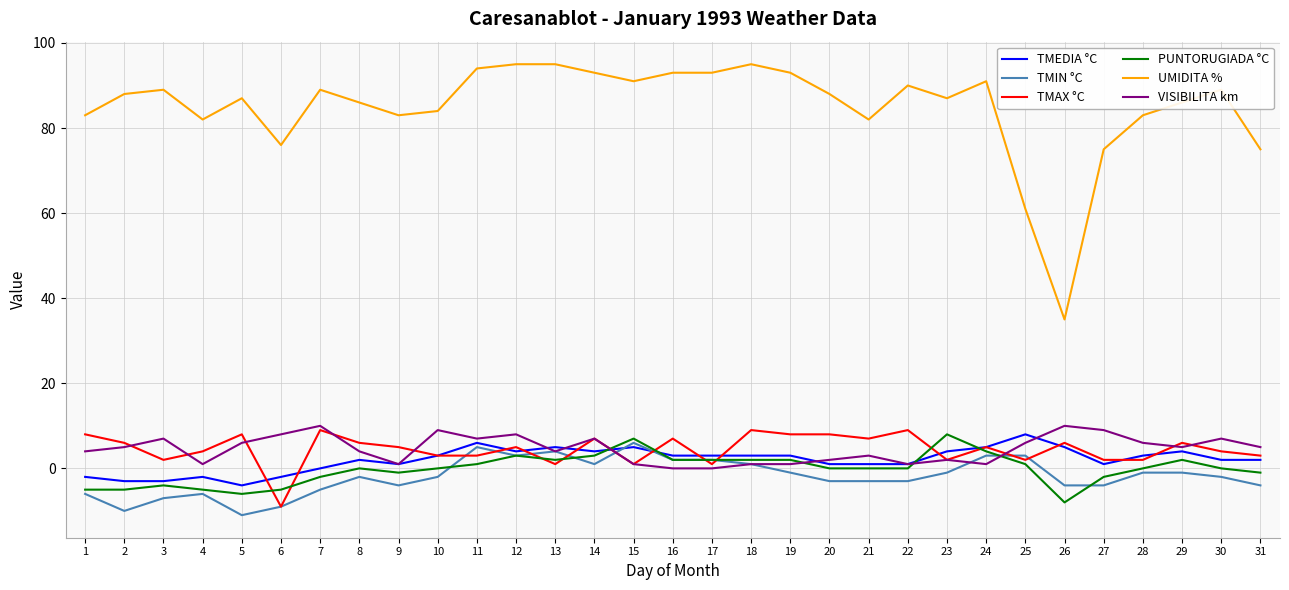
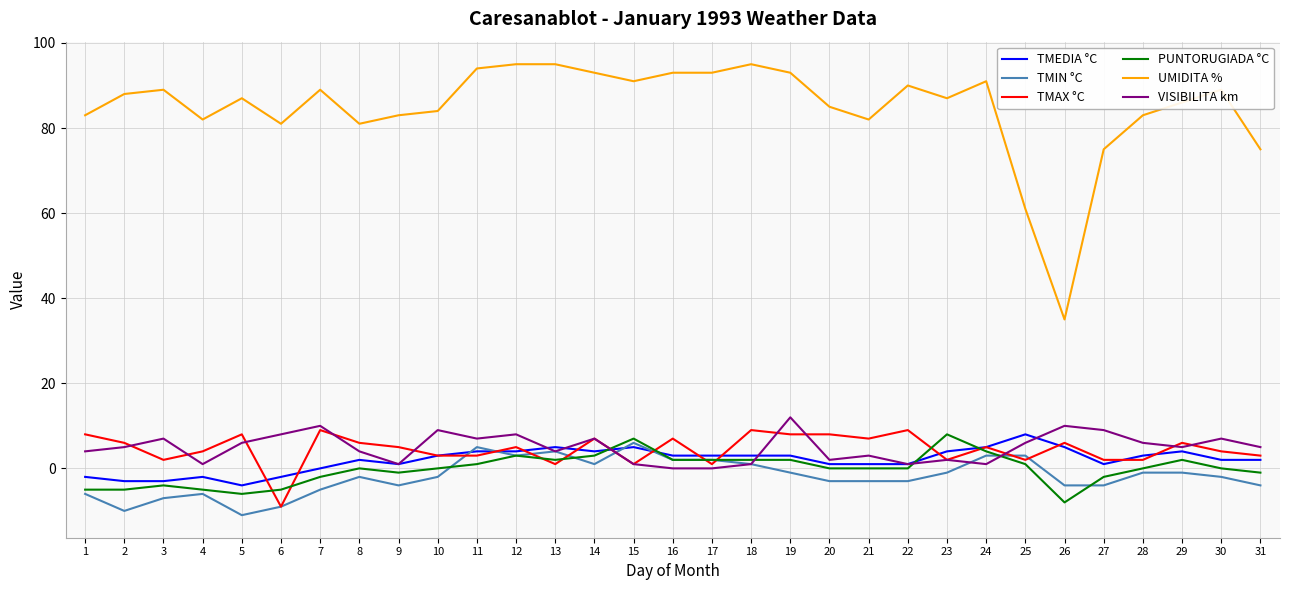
UMIDITA %, 6: 76 -> 81
UMIDITA %, 8: 86 -> 81
TMEDIA °C, 11: 6 -> 4
VISIBILITA km, 19: 1 -> 12
UMIDITA %, 20: 88 -> 85
